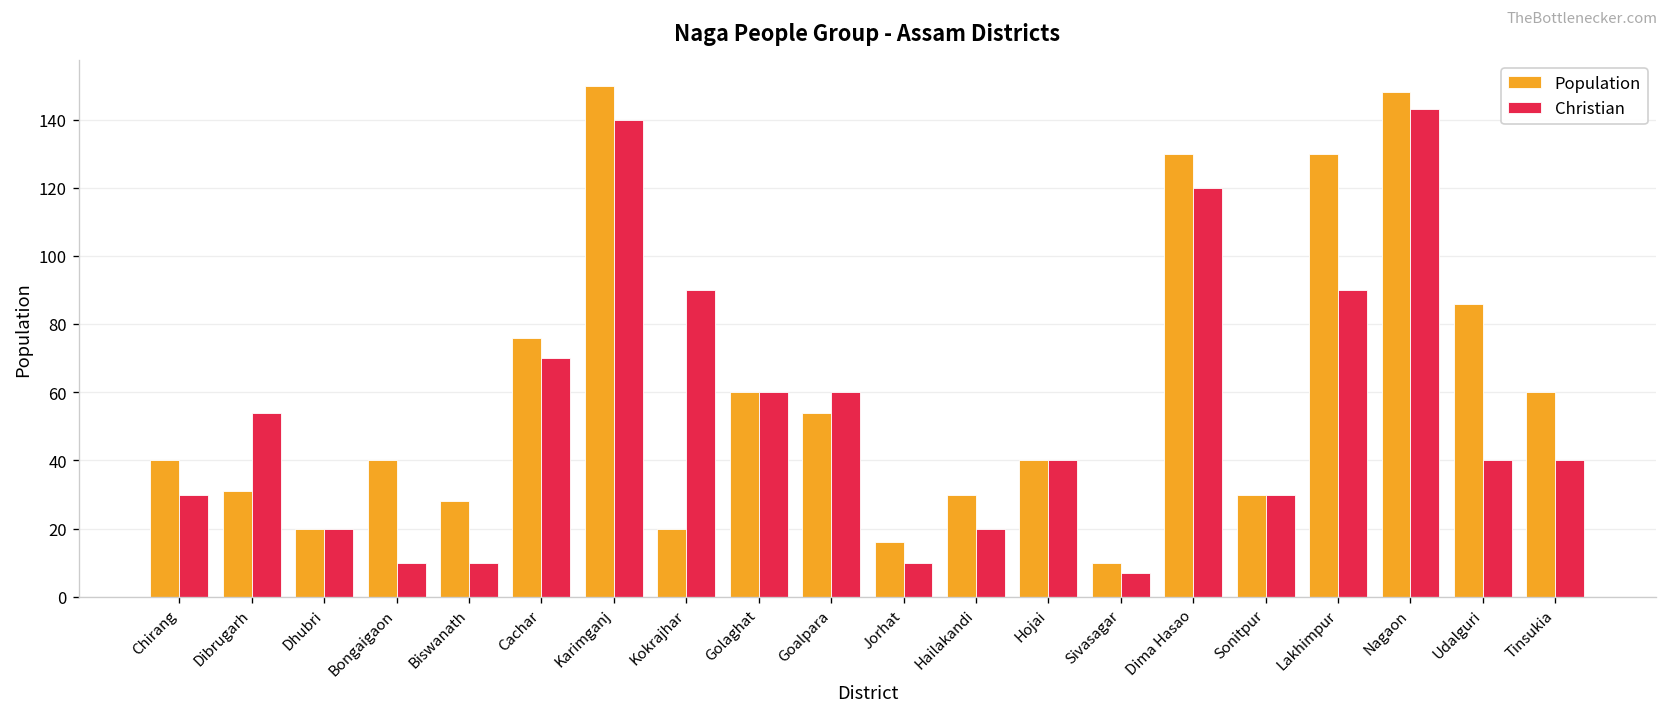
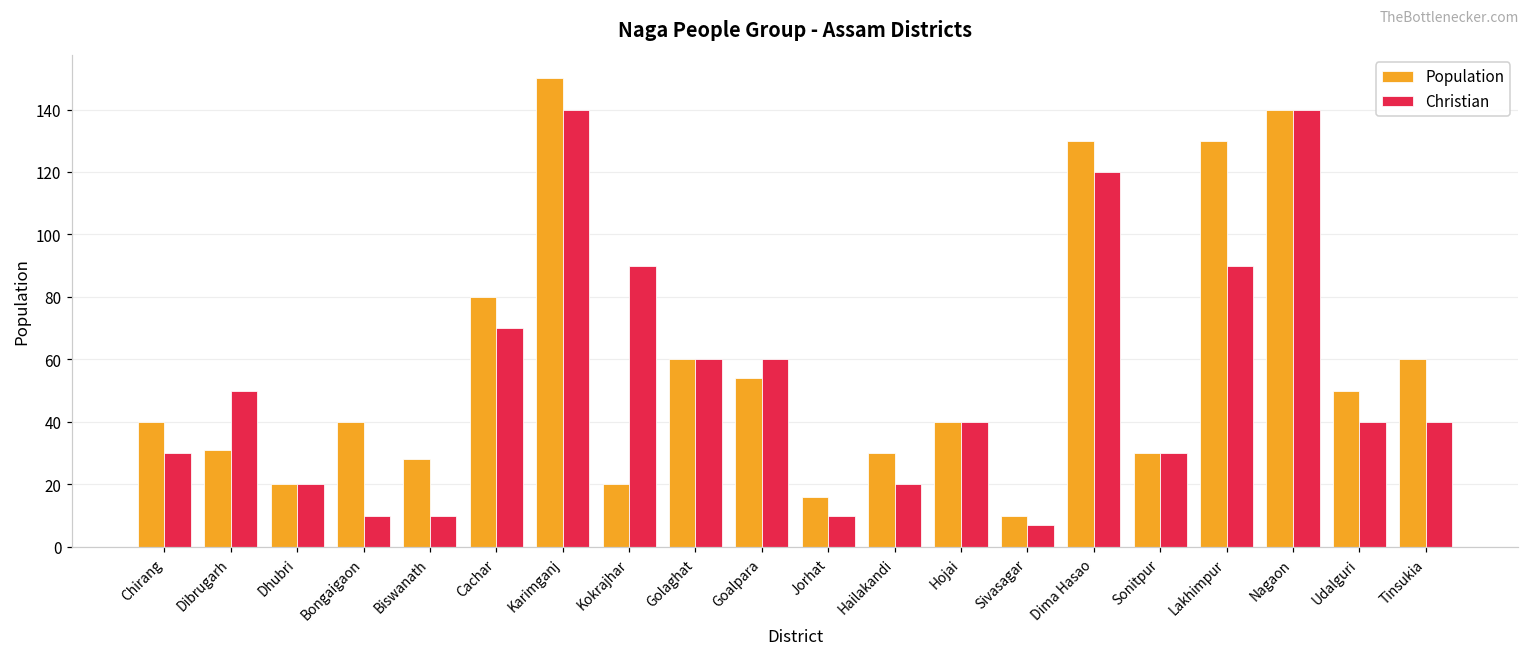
Christian, Dibrugarh: 54 -> 50
Population, Cachar: 76 -> 80
Population, Nagaon: 148 -> 140
Christian, Nagaon: 143 -> 140
Population, Udalguri: 86 -> 50
